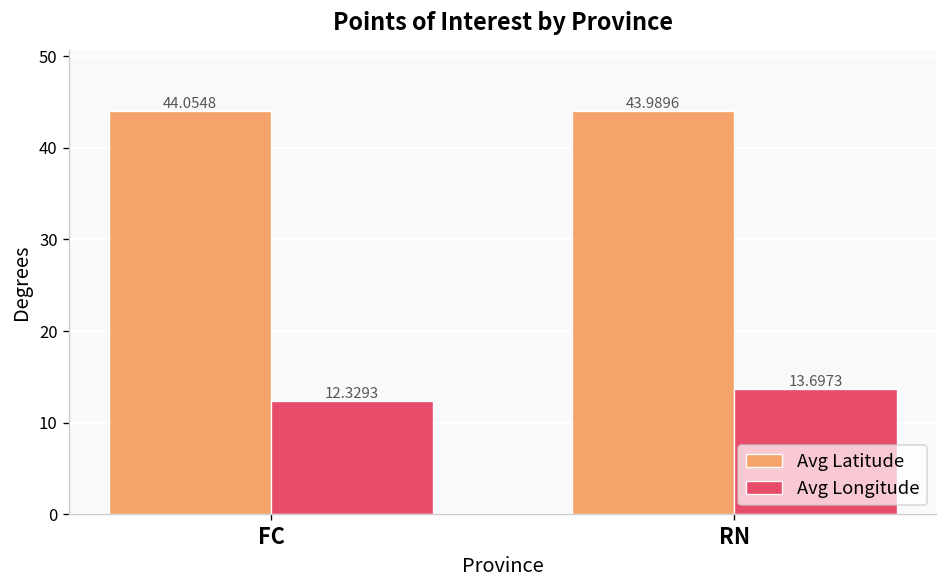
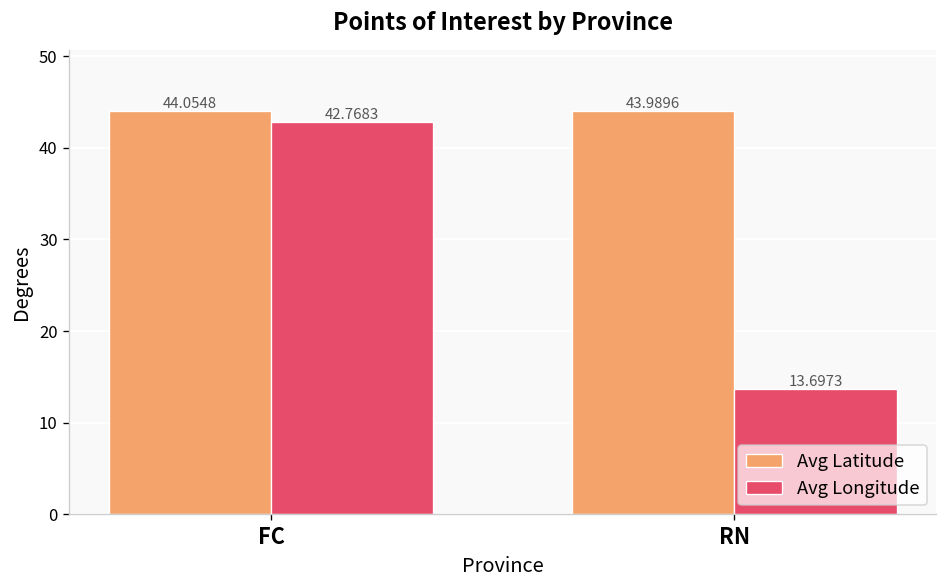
Avg Longitude, FC: 12.3293 -> 42.7683
